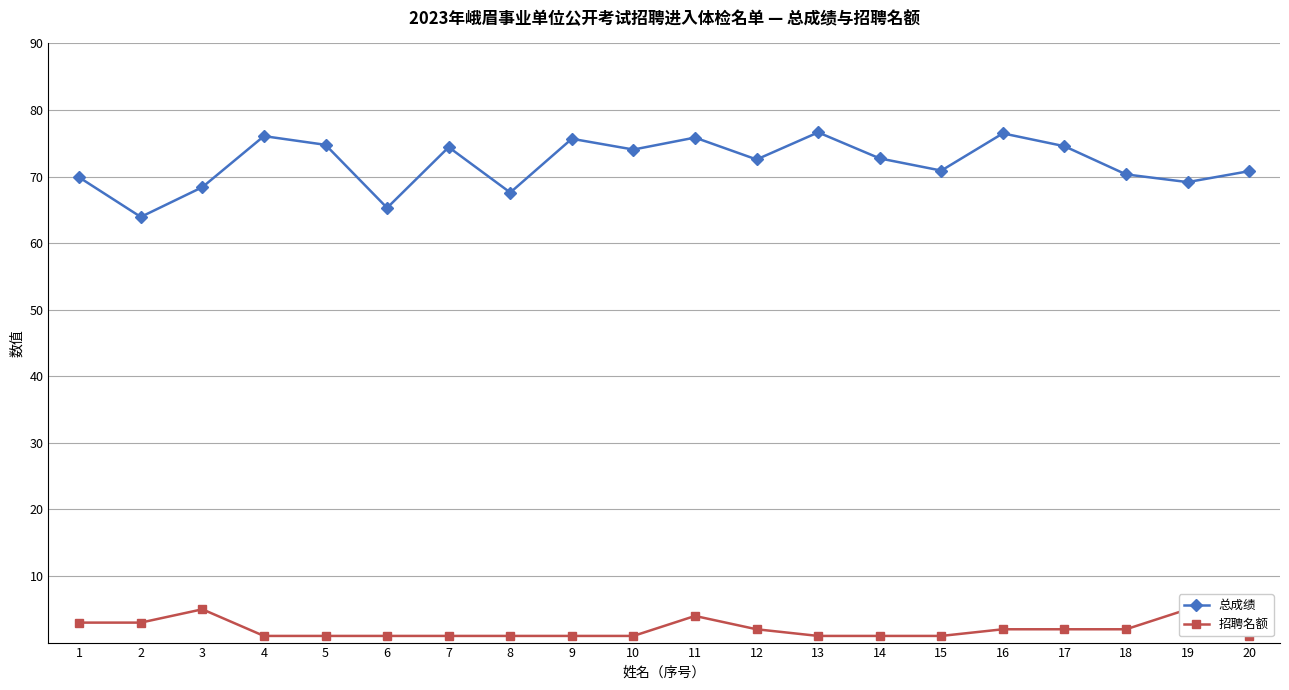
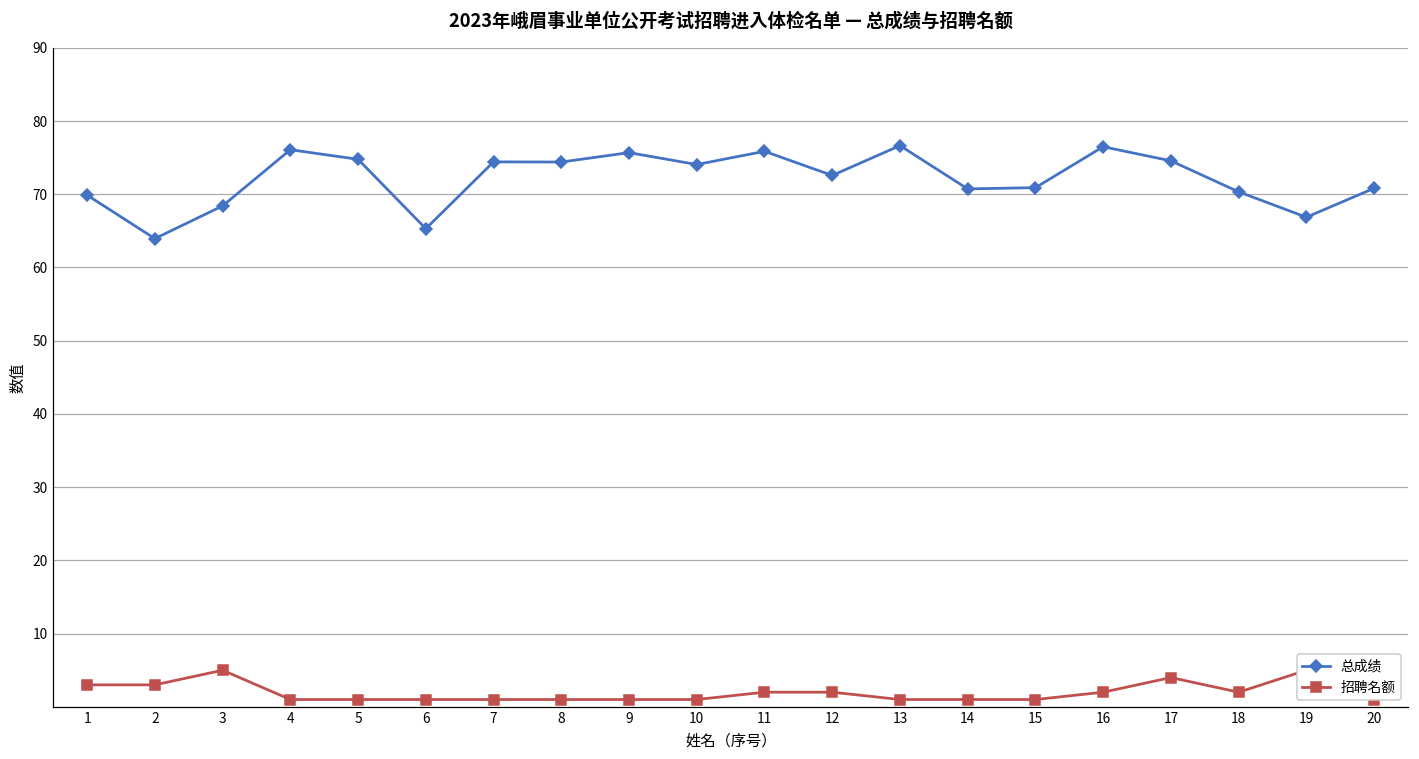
总成绩, 8: 68 -> 74
招聘名额, 11: 4 -> 2
总成绩, 14: 73 -> 71
招聘名额, 17: 2 -> 4
总成绩, 19: 69 -> 67
